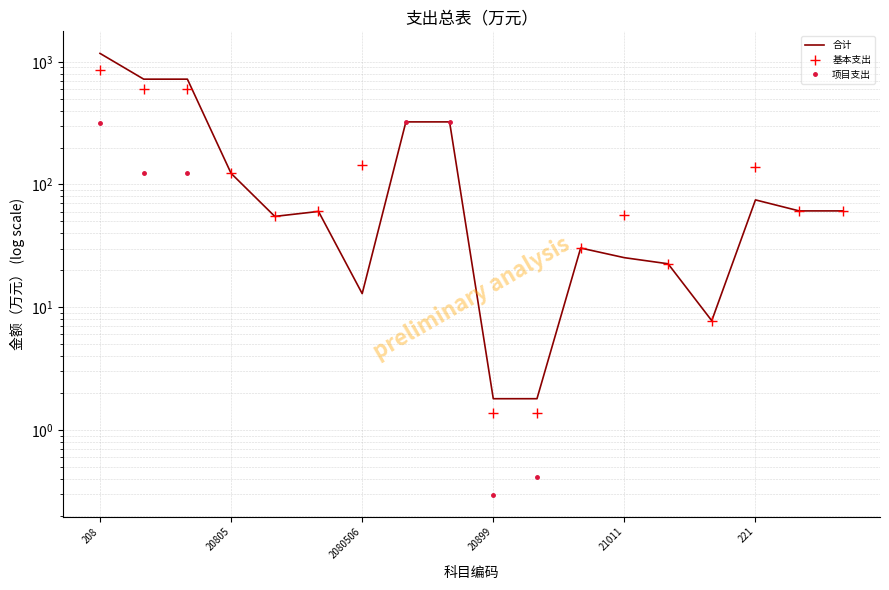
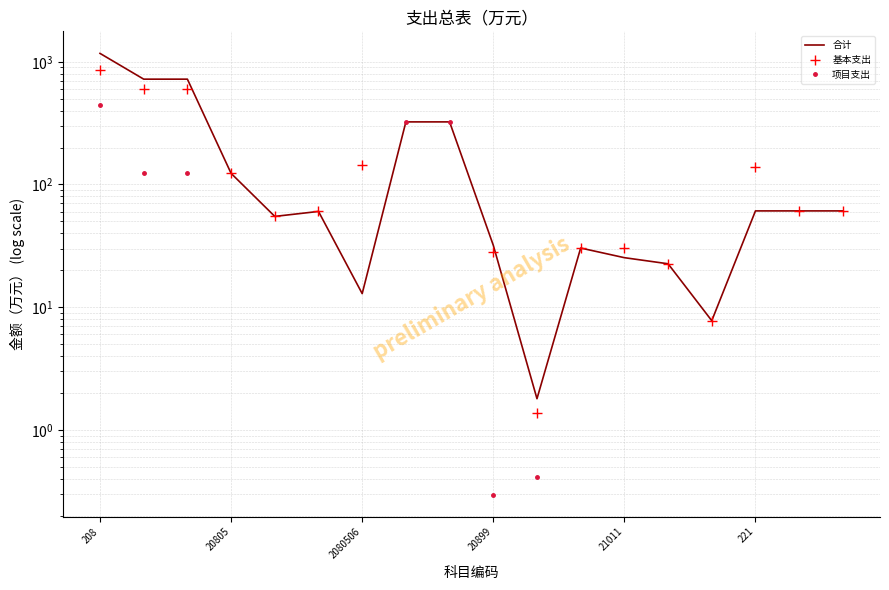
项目支出, 208: 310 -> 450
合计, 20899: 1.8 -> 32
基本支出, 20899: 1.4 -> 28
基本支出, 21011: 60 -> 30
合计, 221: 70 -> 60
